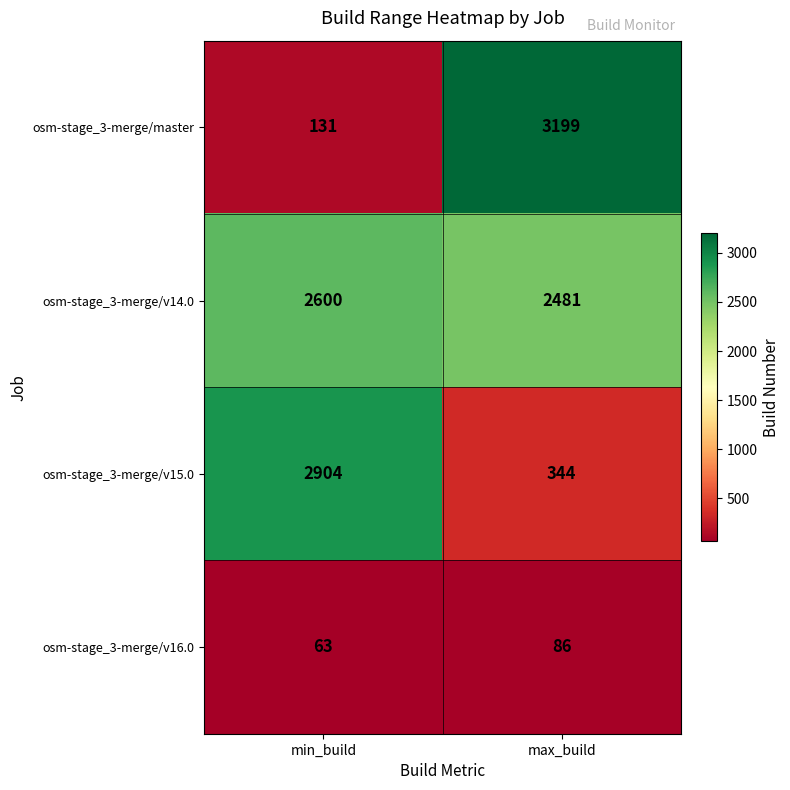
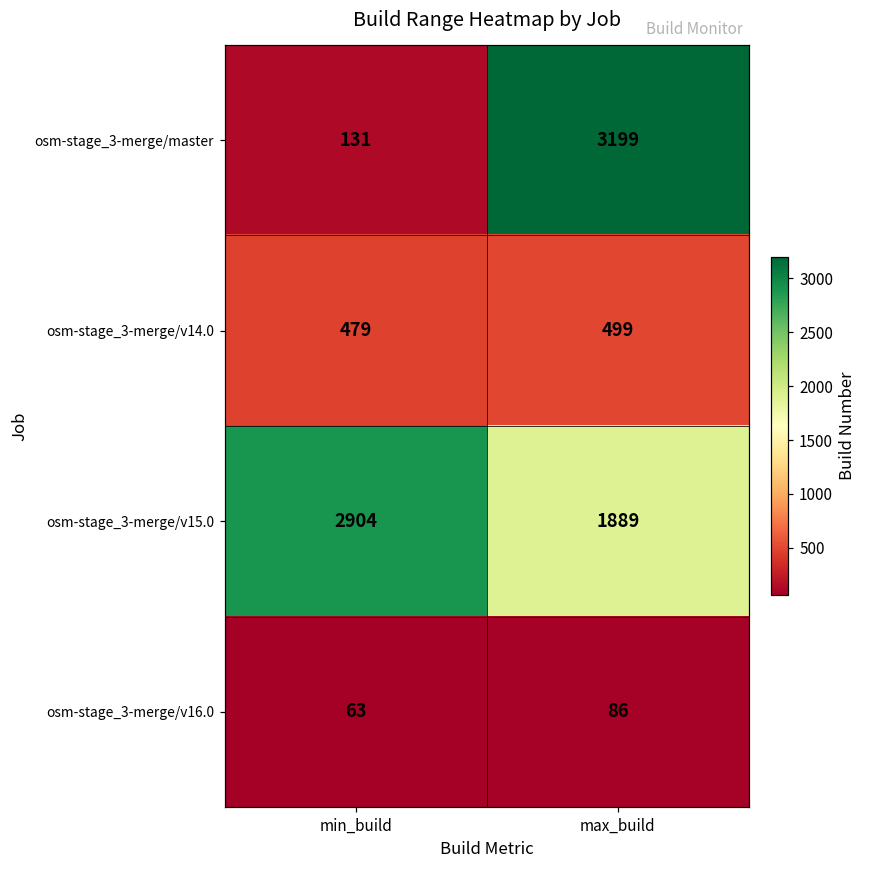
osm-stage_3-merge/v14.0, min_build: 2600 -> 479
osm-stage_3-merge/v14.0, max_build: 2481 -> 499
osm-stage_3-merge/v15.0, max_build: 344 -> 1889
